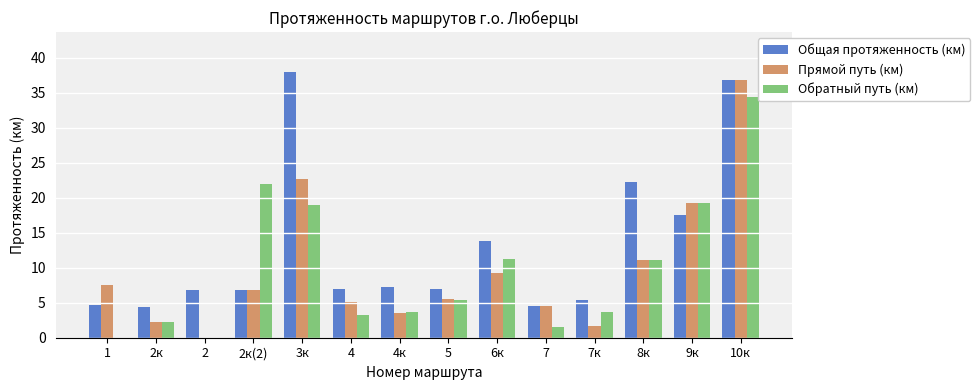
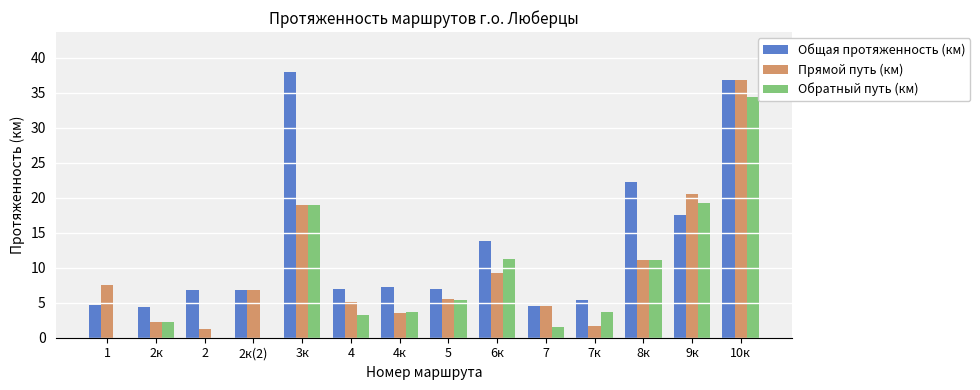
Прямой путь (км), 2: 0 -> 1
Обратный путь (км), 2к(2): 22 -> 0
Прямой путь (км), 3к: 23 -> 19
Прямой путь (км), 9к: 19 -> 21
